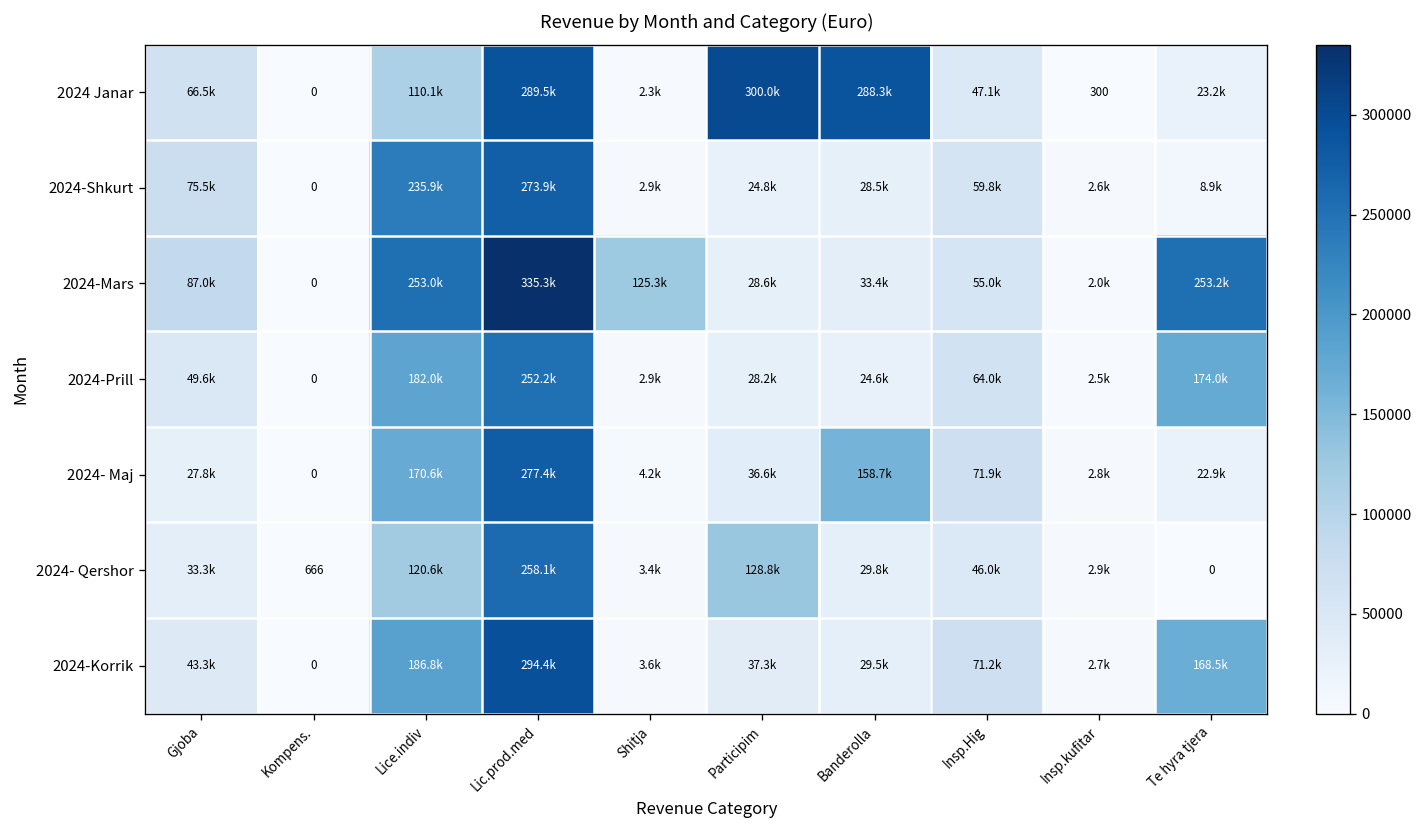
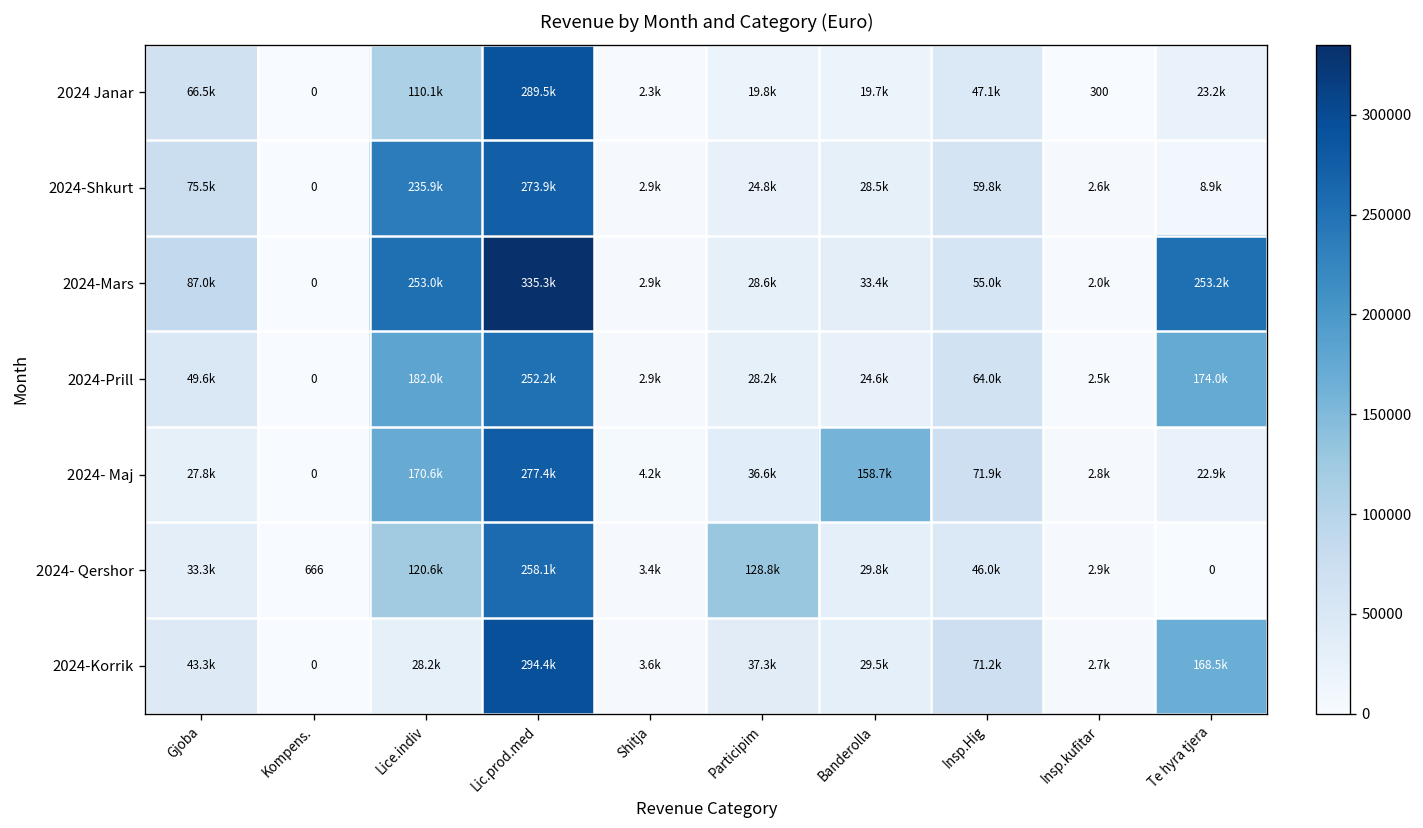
2024 Janar, Participim: 300.0k -> 19.8k
2024 Janar, Banderolla: 288.3k -> 19.7k
2024-Mars, Shitja: 125.3k -> 2.9k
2024-Korrik, Lice.indiv: 186.8k -> 28.2k
